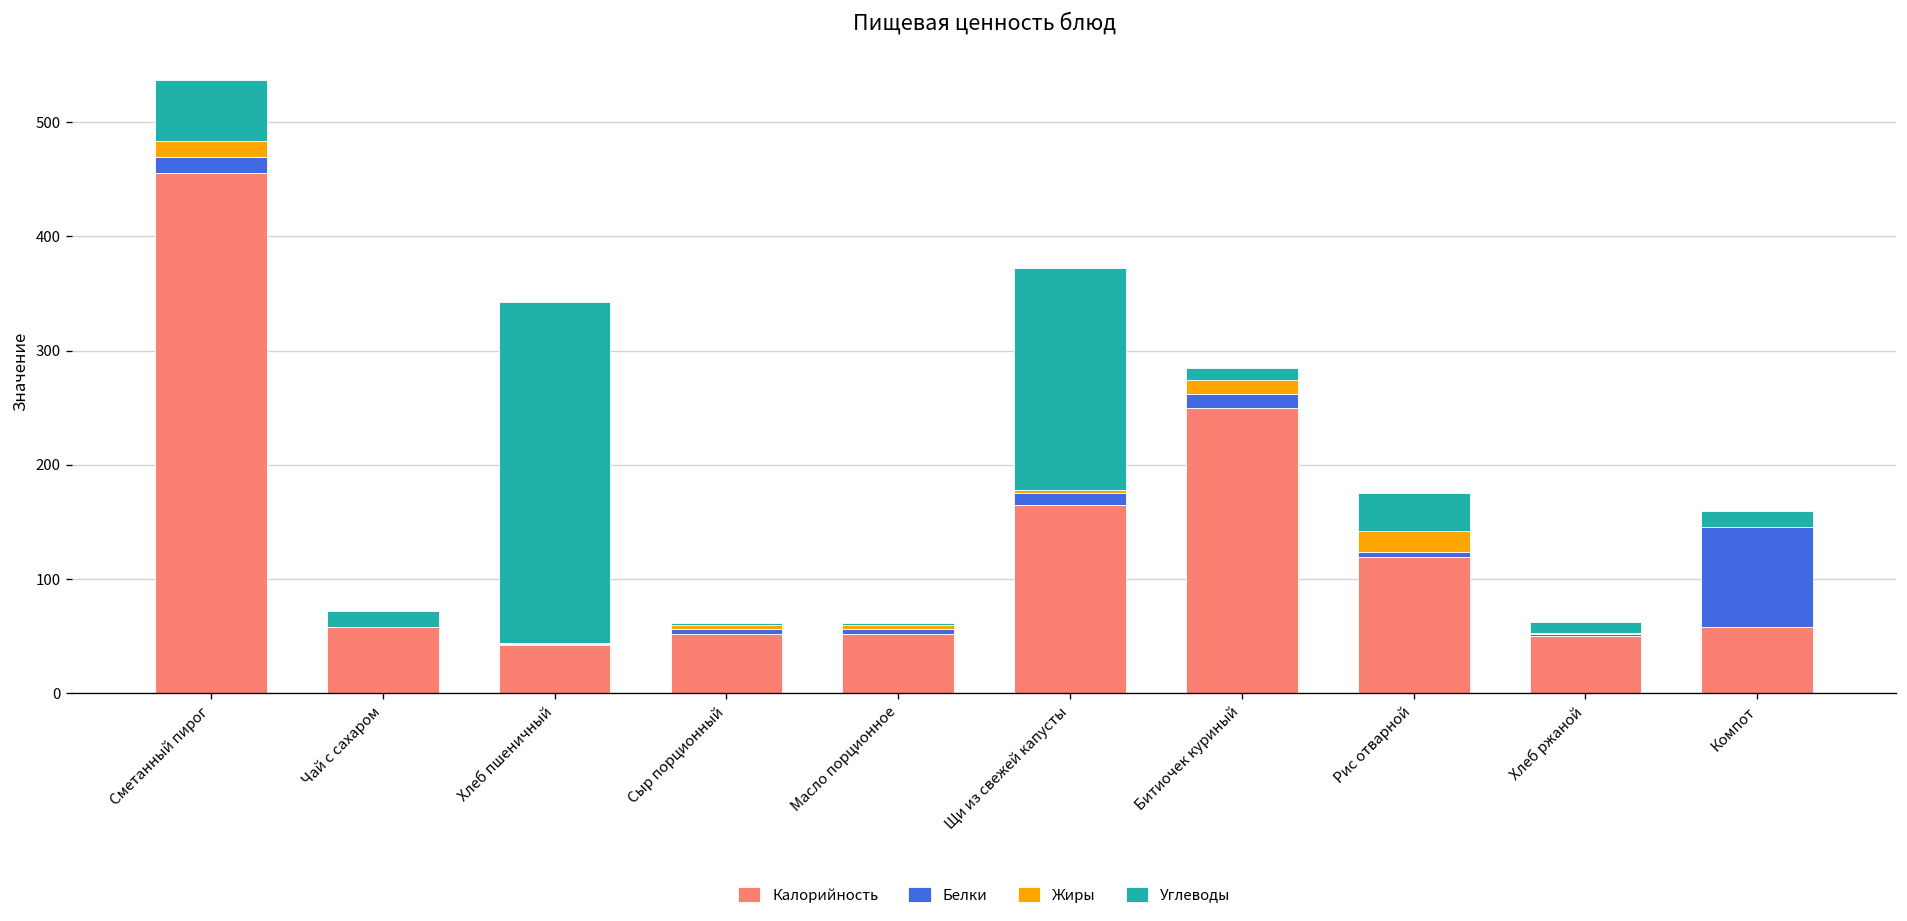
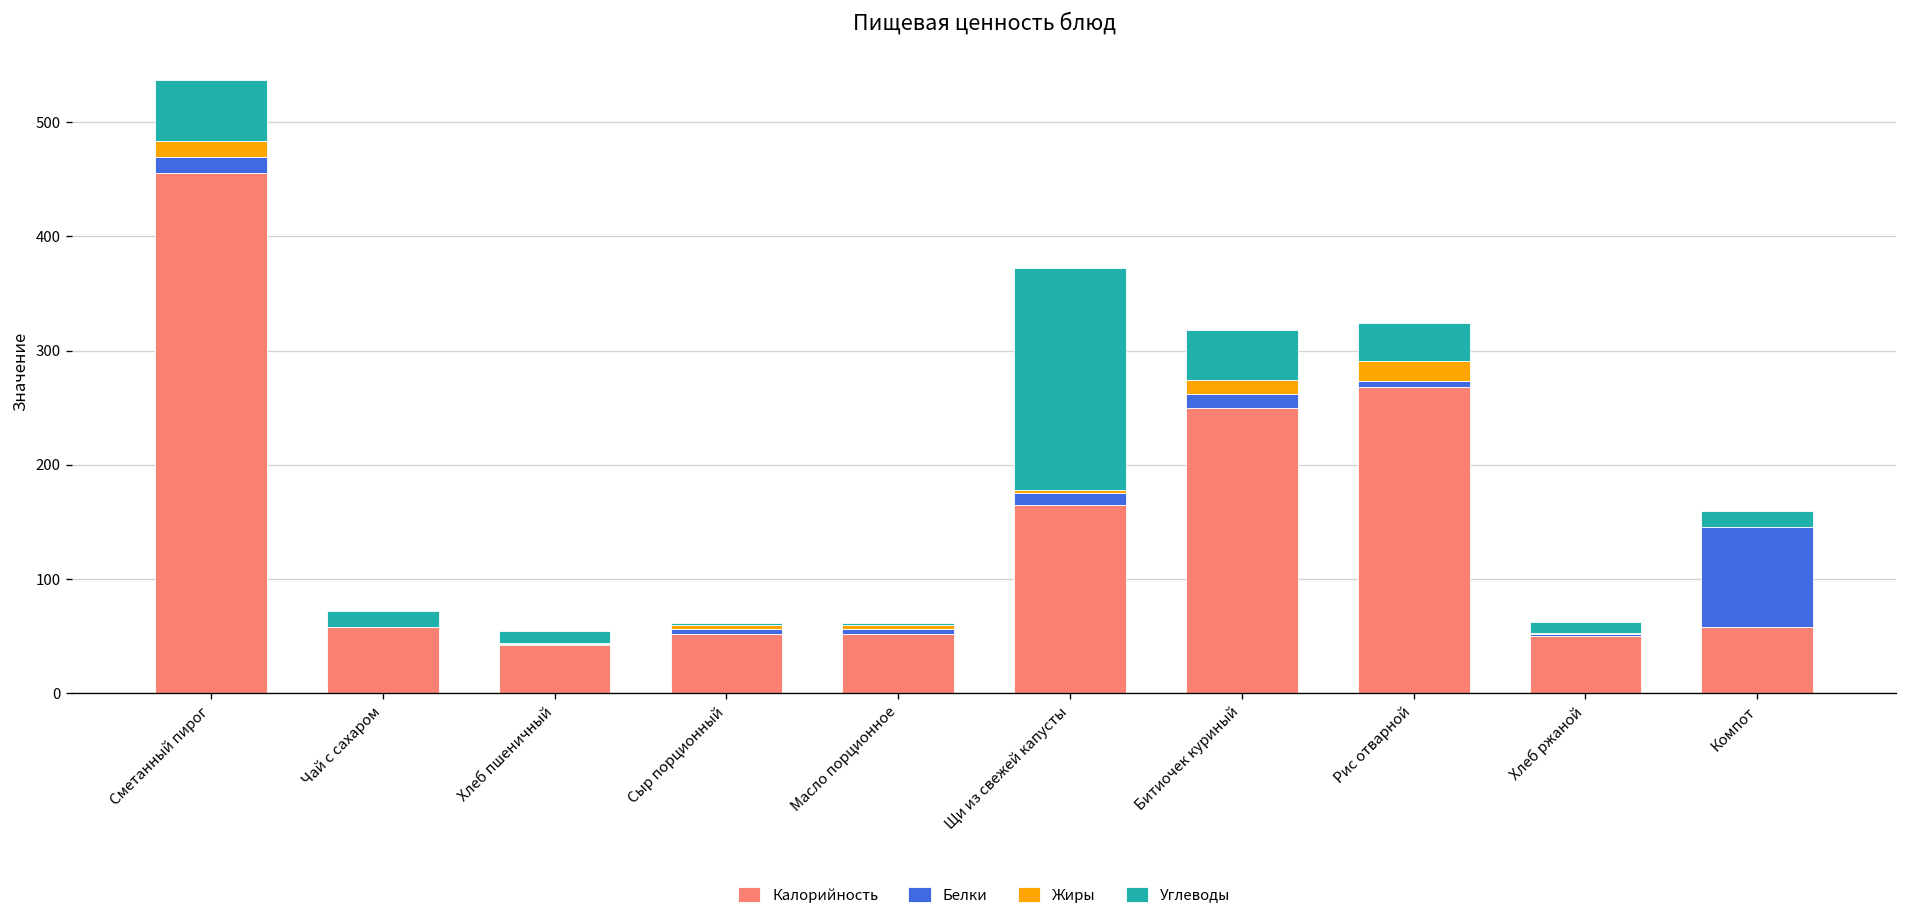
Углеводы, Хлеб пшеничный: 300 -> 10
Углеводы, Битиочек куриный: 10 -> 40
Калорийность, Рис отварной: 120 -> 270
